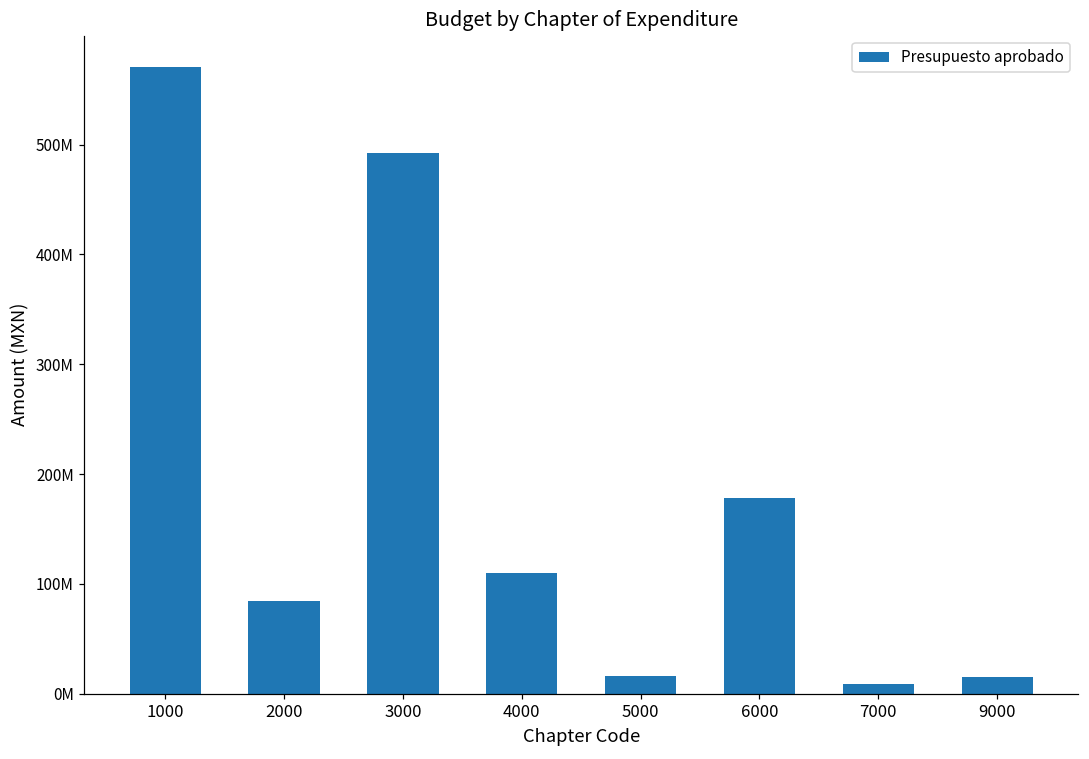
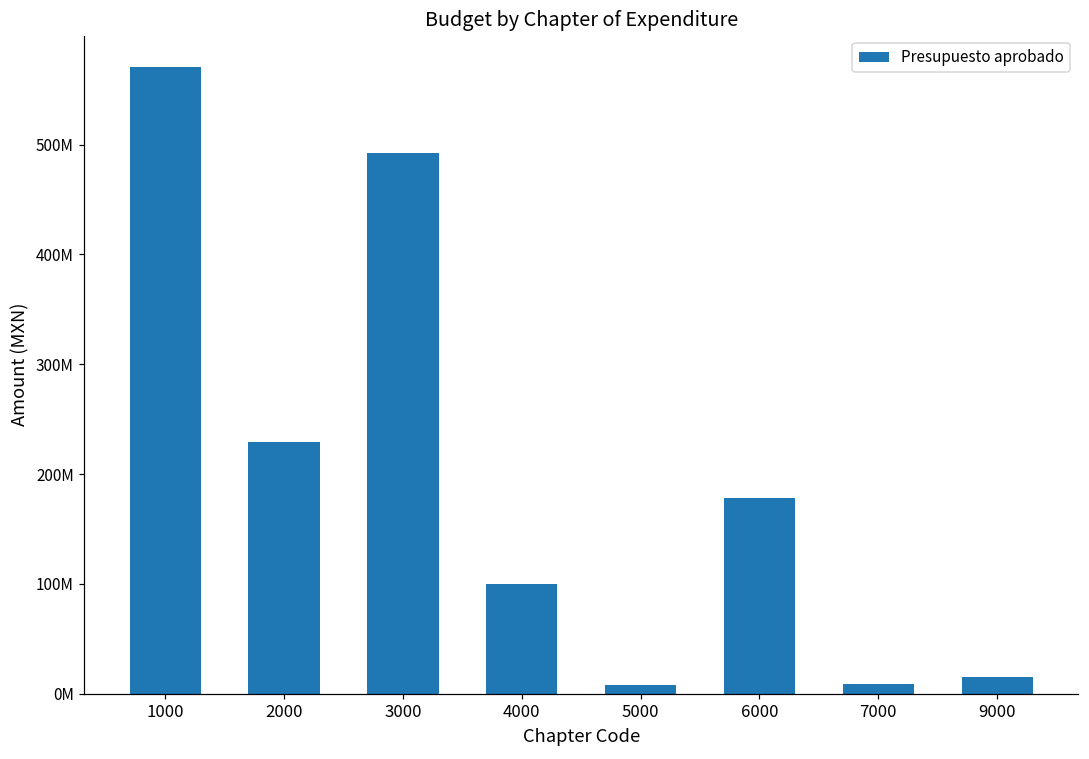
2000: 80000000 -> 230000000
4000: 110000000 -> 100000000
5000: 20000000 -> 10000000
